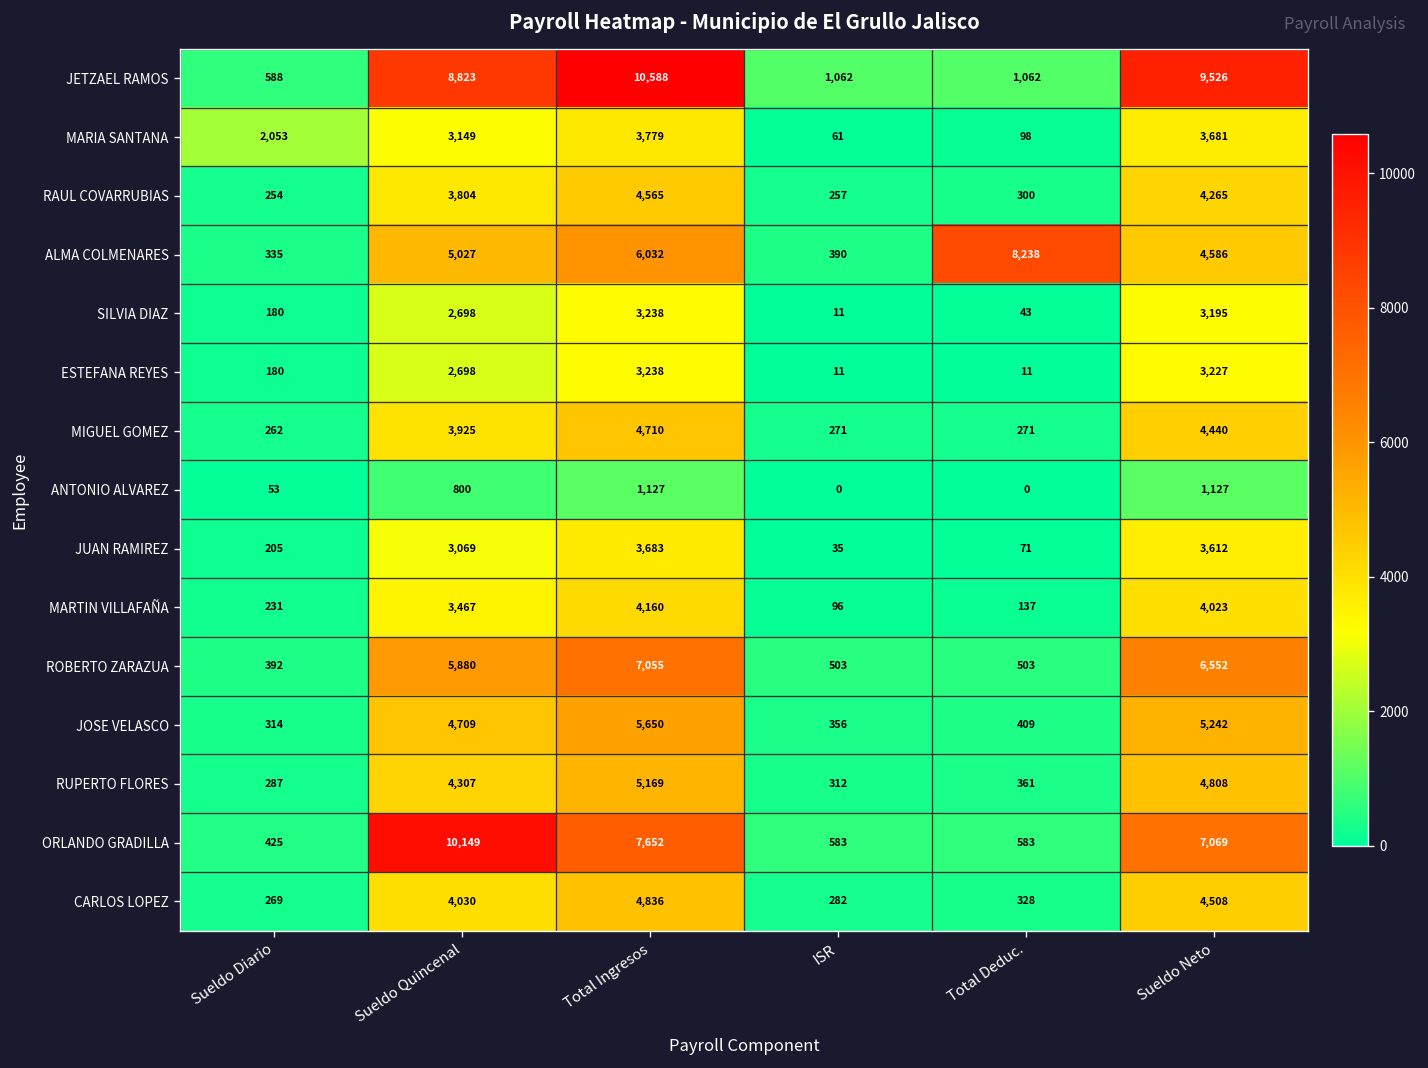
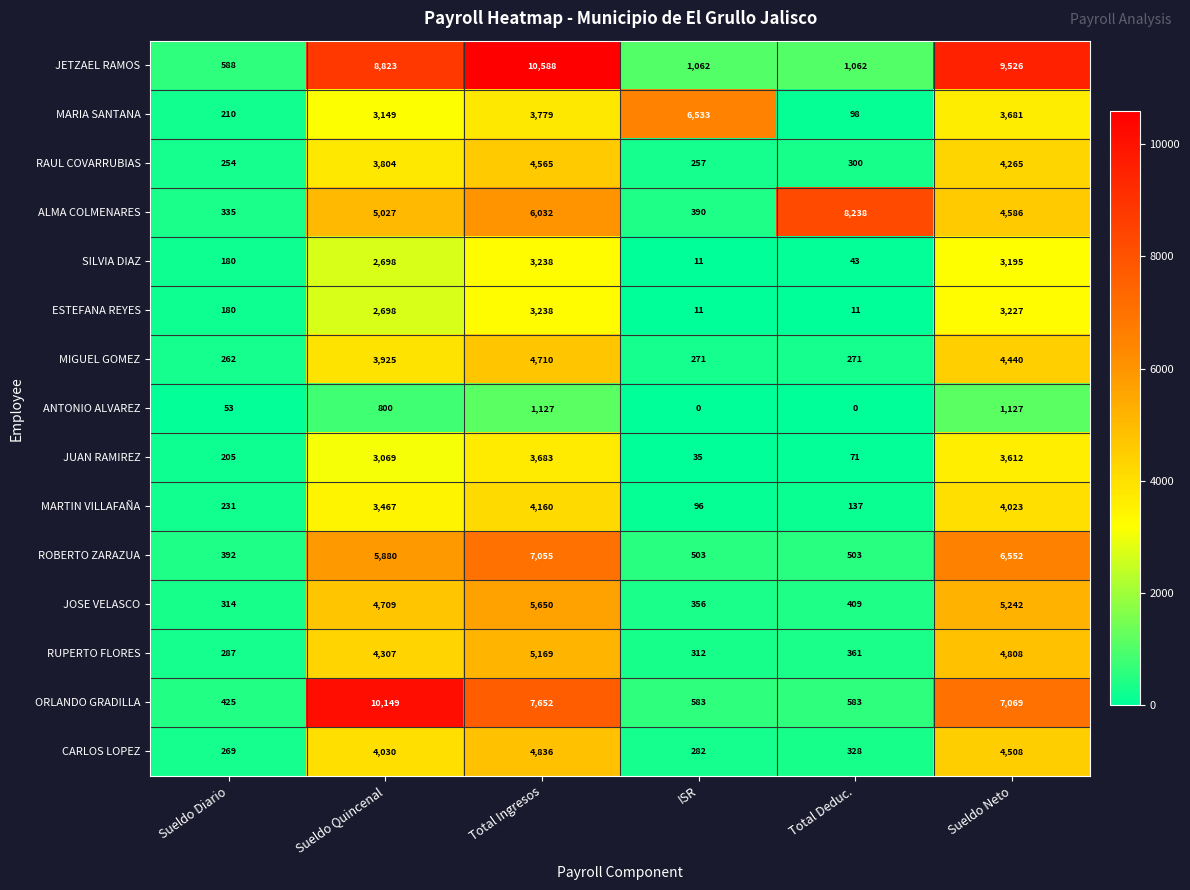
MARIA SANTANA, Sueldo Diario: 2,053 -> 210
MARIA SANTANA, ISR: 61 -> 6,533
